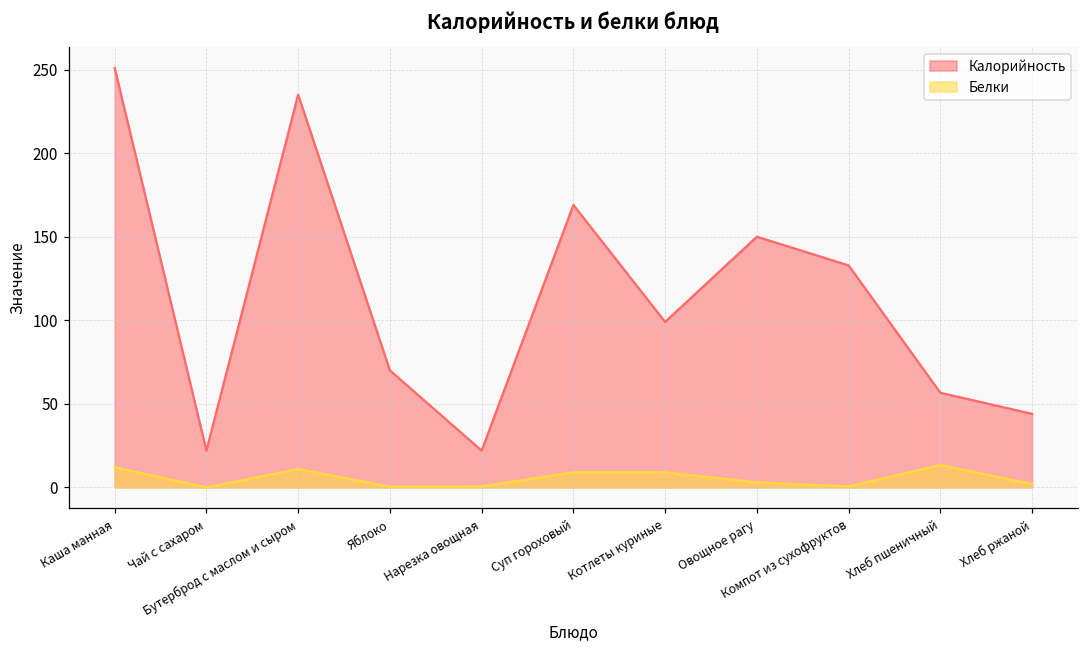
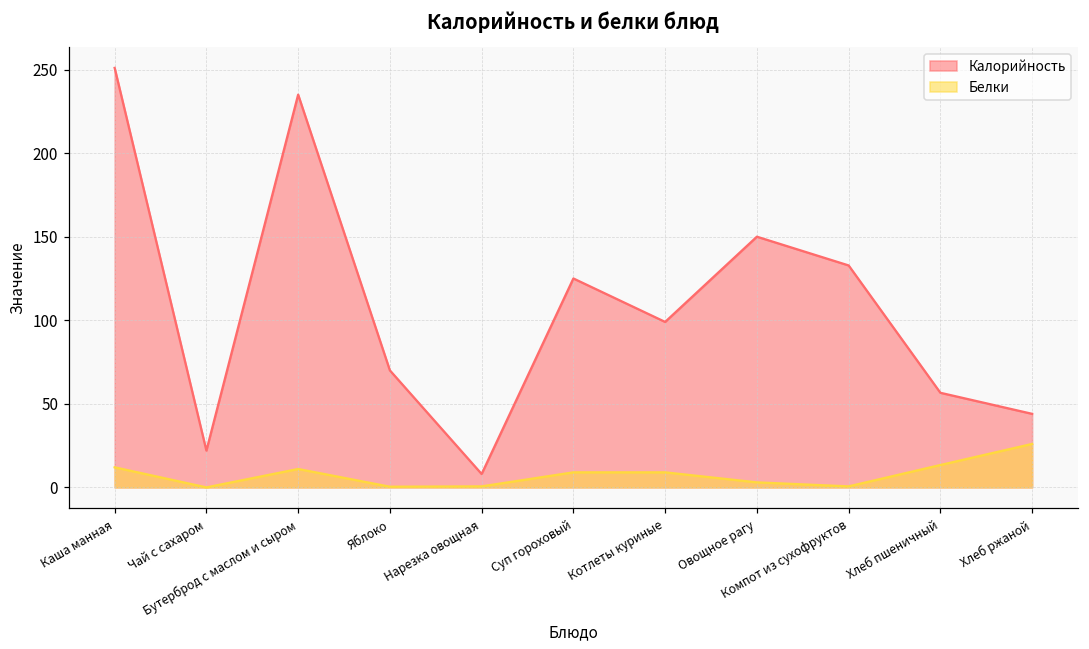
Калорийность, Нарезка овощная: 22 -> 8
Калорийность, Суп гороховый: 169 -> 125
Белки, Хлеб ржаной: 2 -> 26
